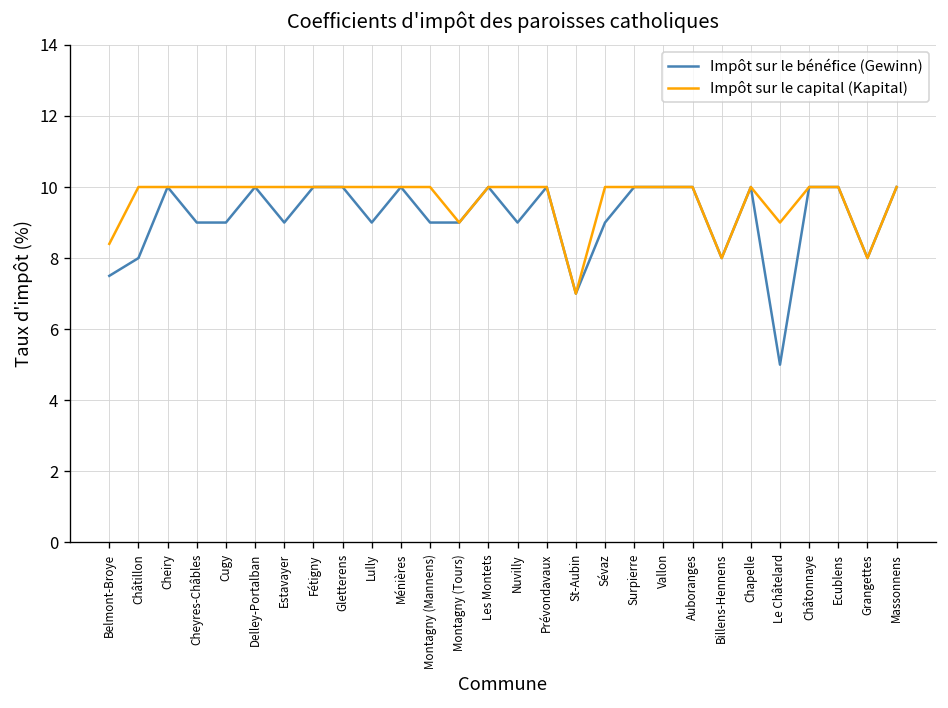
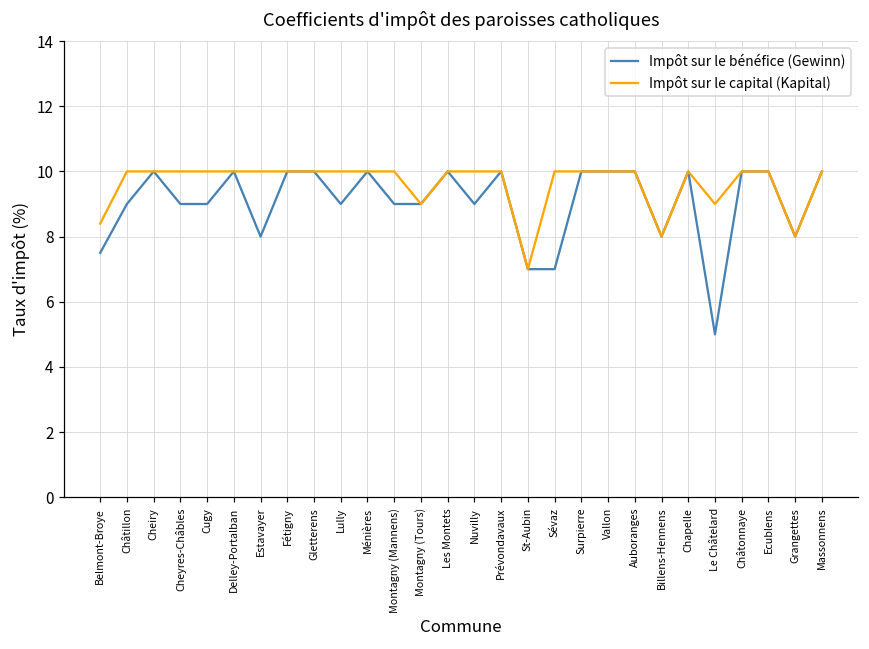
Impôt sur le bénéfice (Gewinn), Châtillon: 8 -> 9
Impôt sur le bénéfice (Gewinn), Estavayer: 9 -> 8
Impôt sur le bénéfice (Gewinn), Sévaz: 9 -> 7
